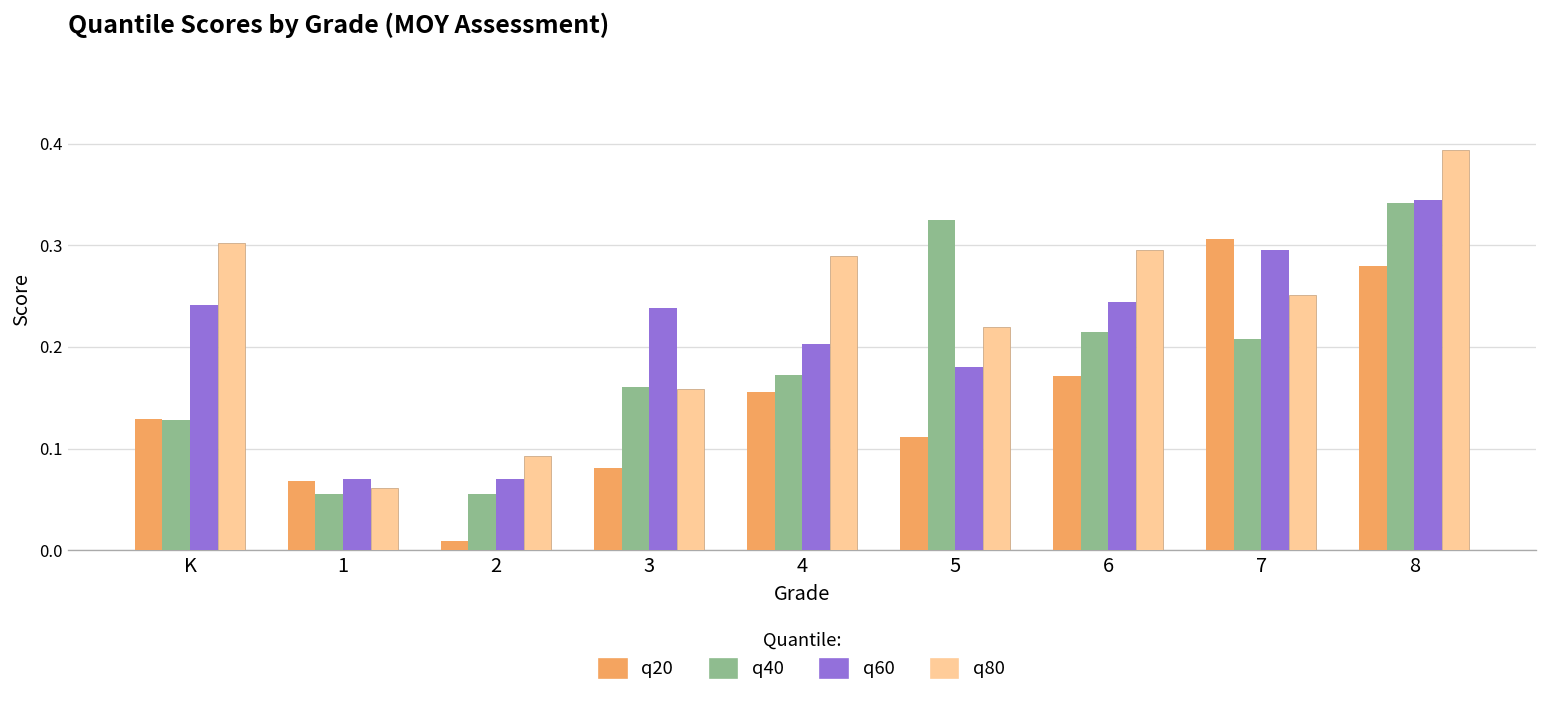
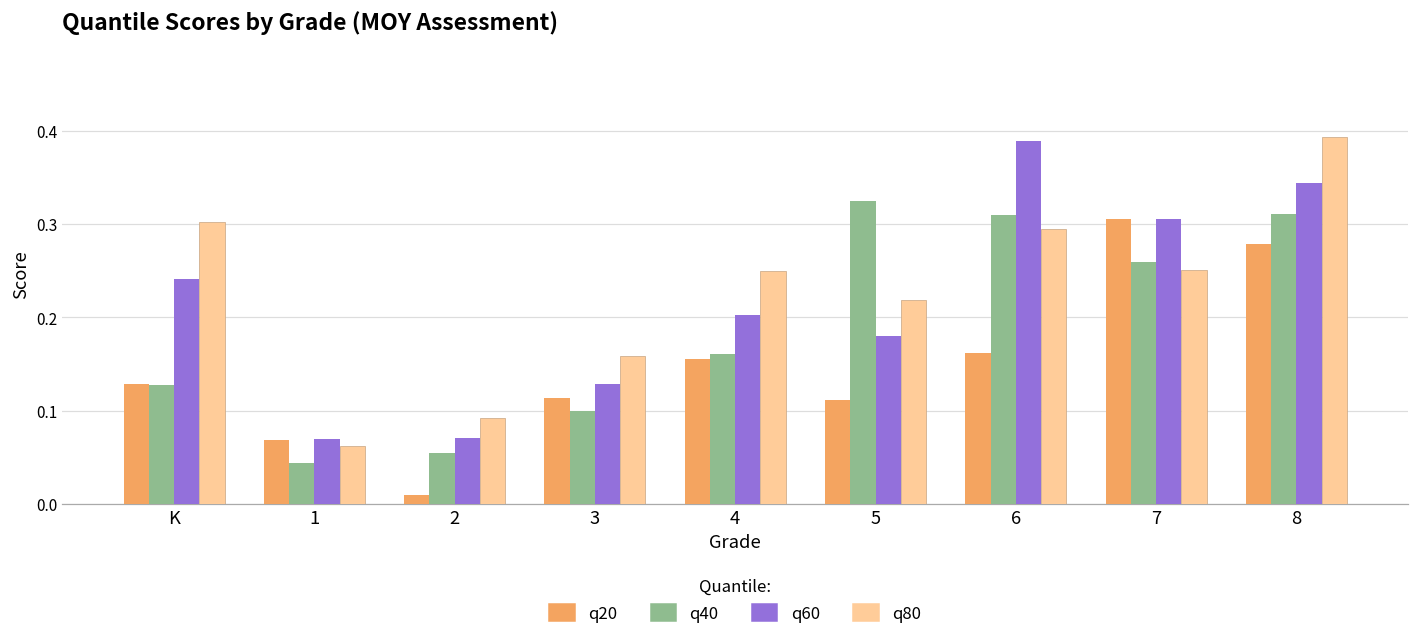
q40, 1: 0.06 -> 0.04
q20, 3: 0.08 -> 0.11
q40, 3: 0.16 -> 0.10
q60, 3: 0.24 -> 0.13
q40, 4: 0.17 -> 0.16
q80, 4: 0.29 -> 0.25
q20, 6: 0.17 -> 0.16
q40, 6: 0.21 -> 0.31
q60, 6: 0.24 -> 0.39
q40, 7: 0.21 -> 0.26
q60, 7: 0.30 -> 0.31
q40, 8: 0.34 -> 0.31
